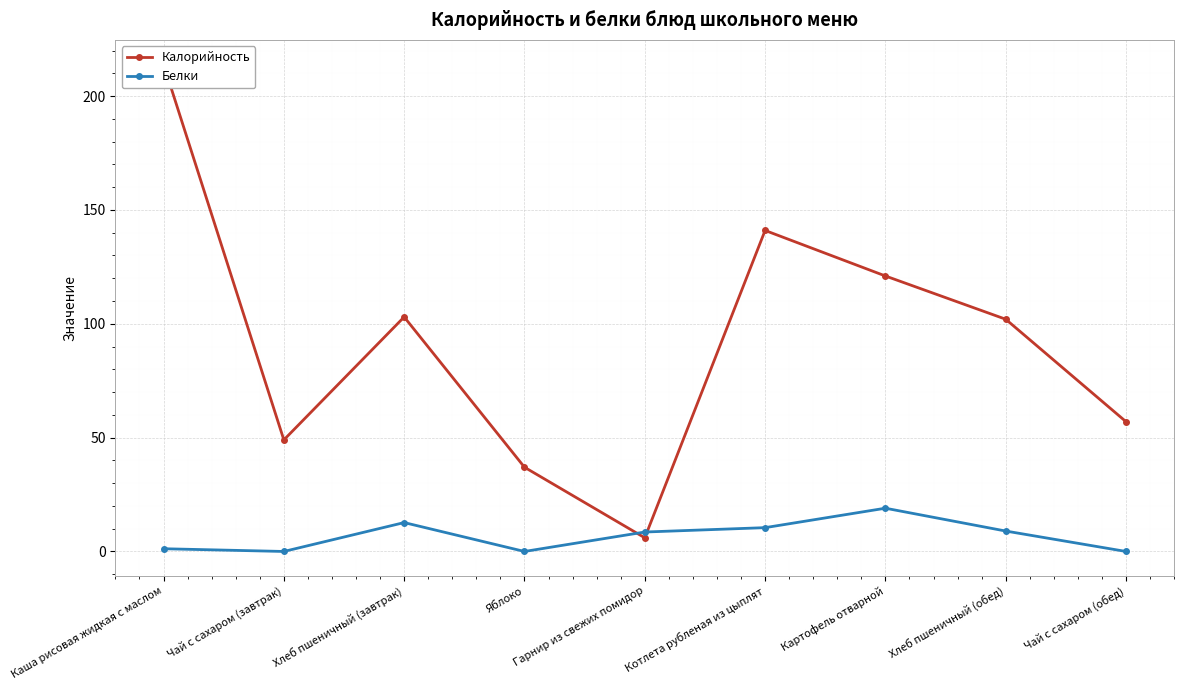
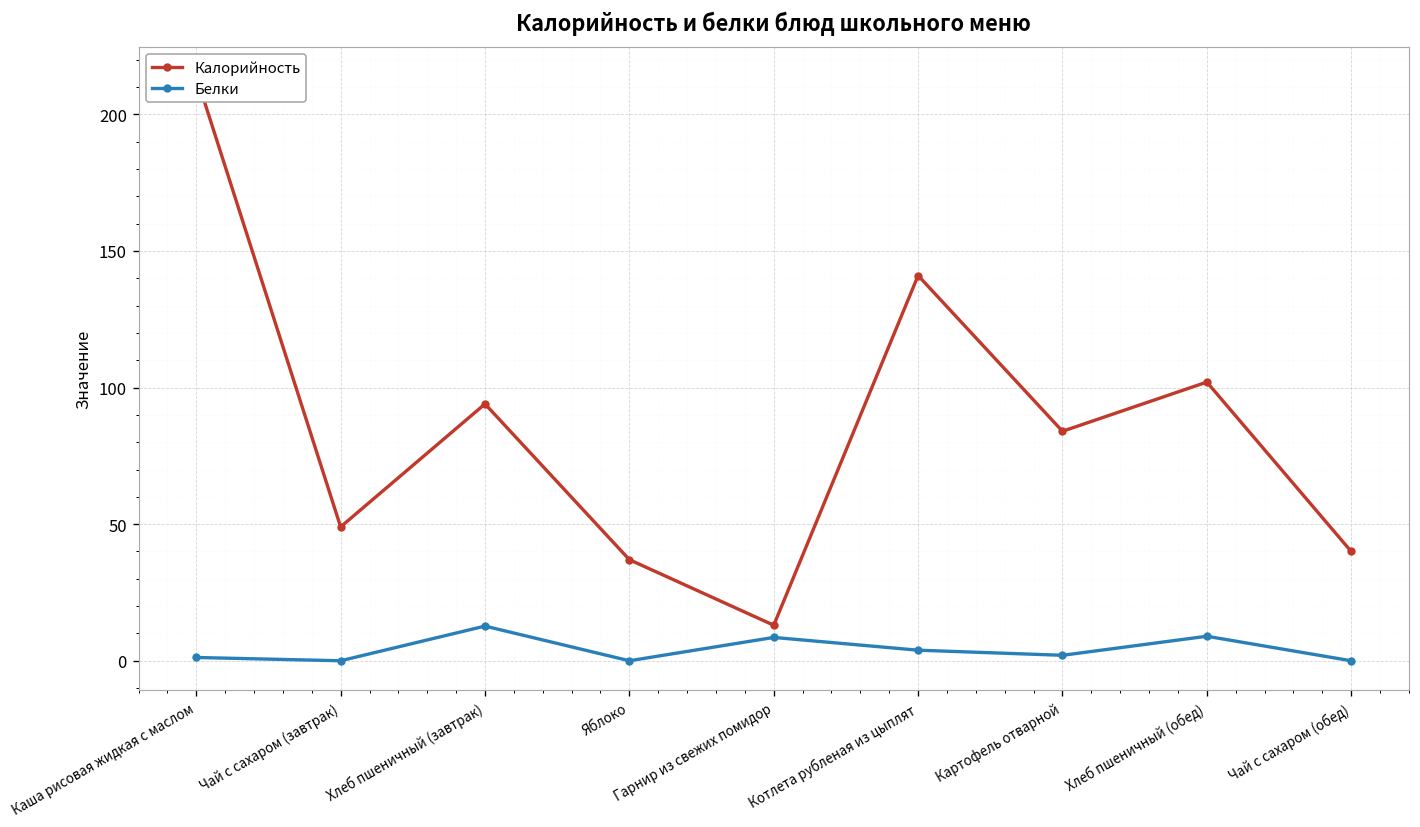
Калорийность, Хлеб пшеничный (завтрак): 103 -> 94
Калорийность, Гарнир из свежих помидор: 6 -> 13
Белки, Котлета рубленая из цыплят: 10 -> 4
Калорийность, Картофель отварной: 121 -> 84
Белки, Картофель отварной: 19 -> 2
Калорийность, Чай с сахаром (обед): 57 -> 40
